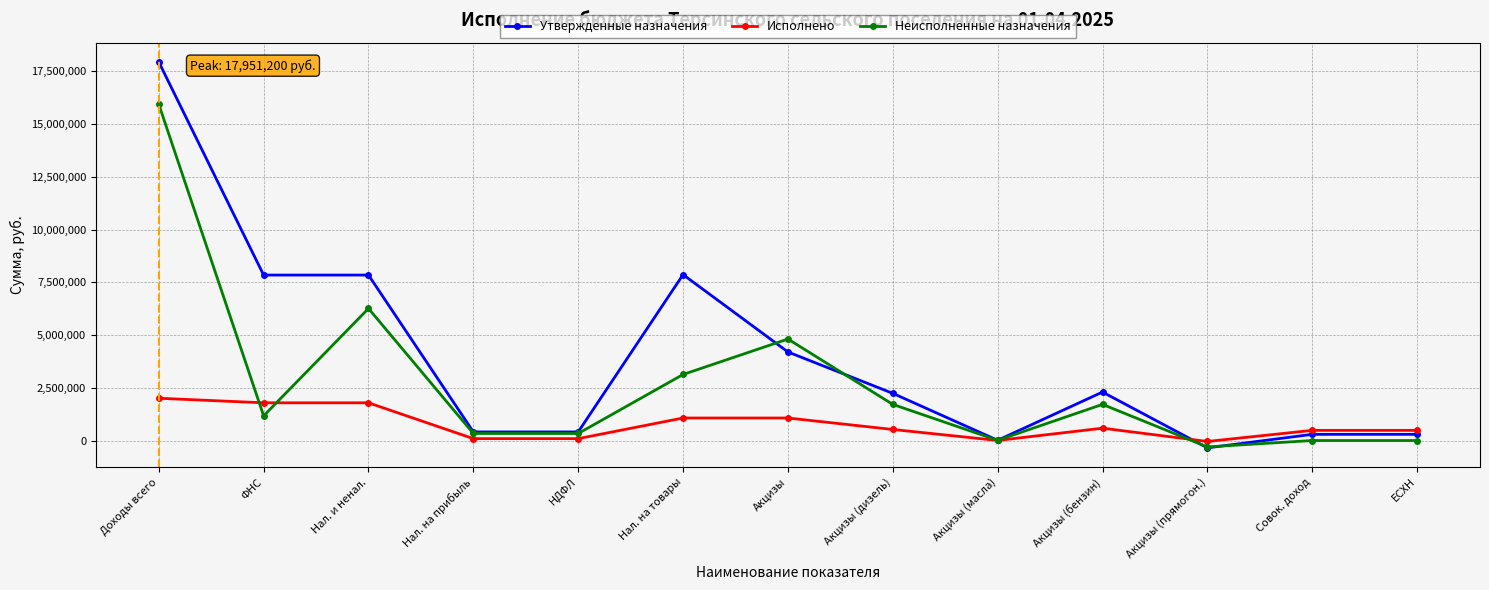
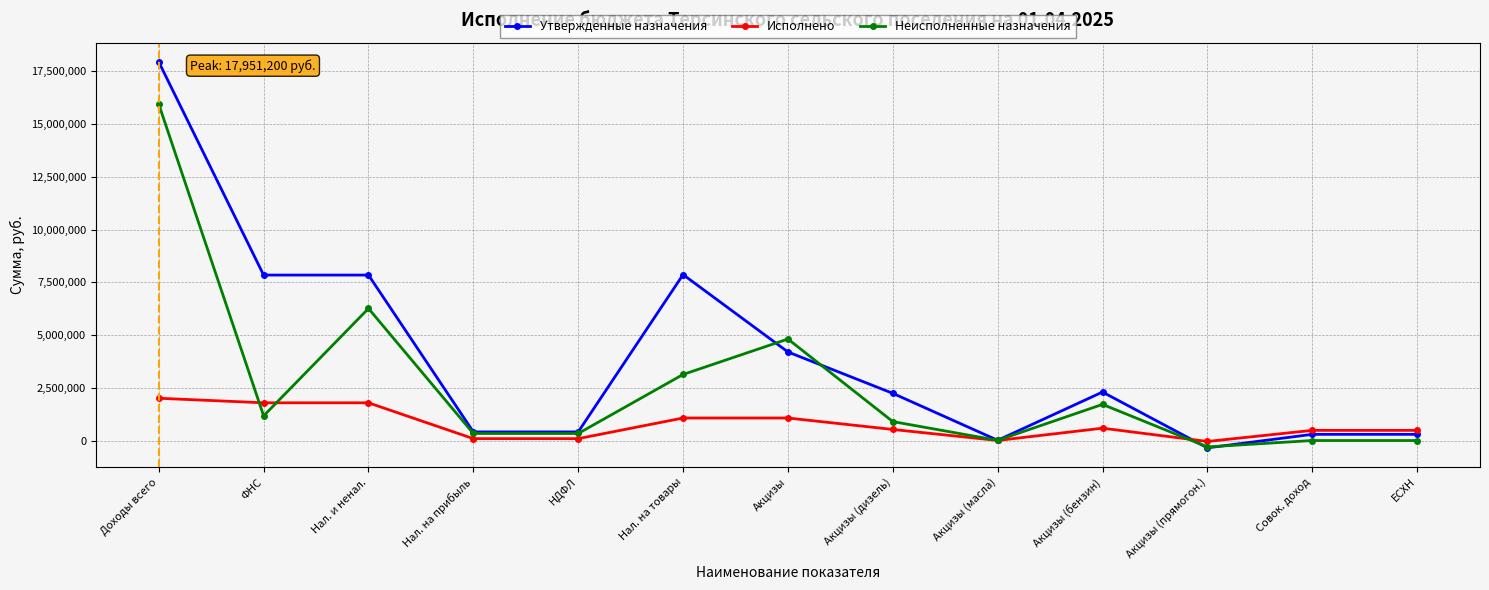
Неисполненные назначения, Акцизы (дизель): 1,700,000 -> 900,000
